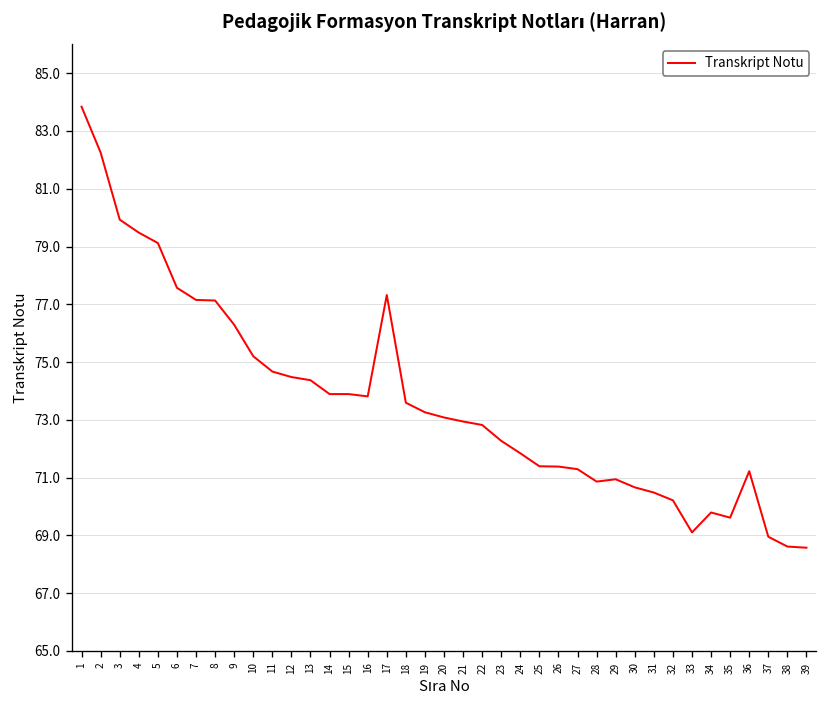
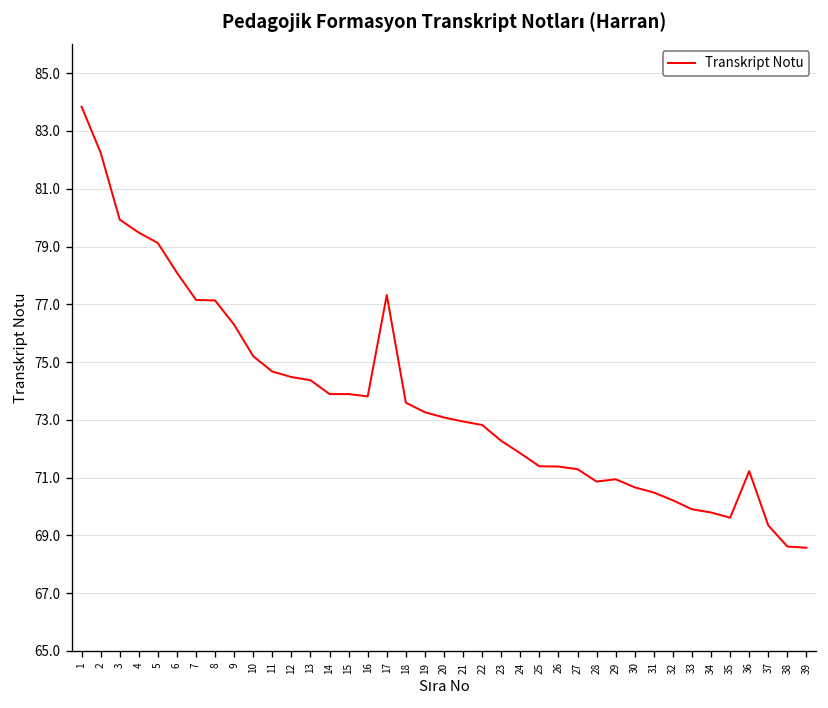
6: 77.6 -> 78.1
33: 69.1 -> 69.9
37: 69.0 -> 69.3
